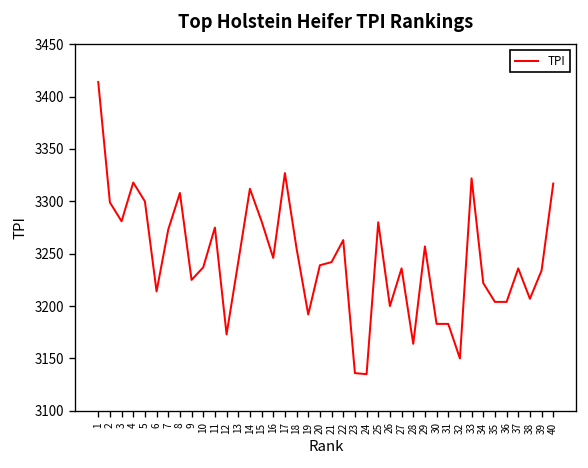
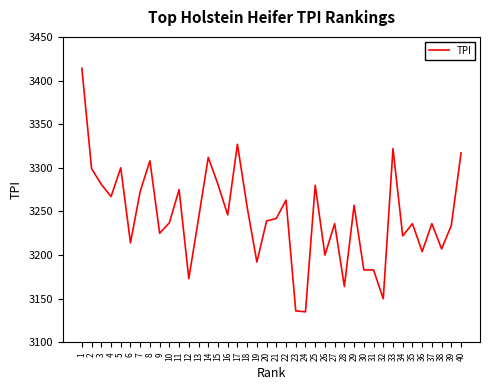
4: 3320 -> 3270
35: 3200 -> 3240
